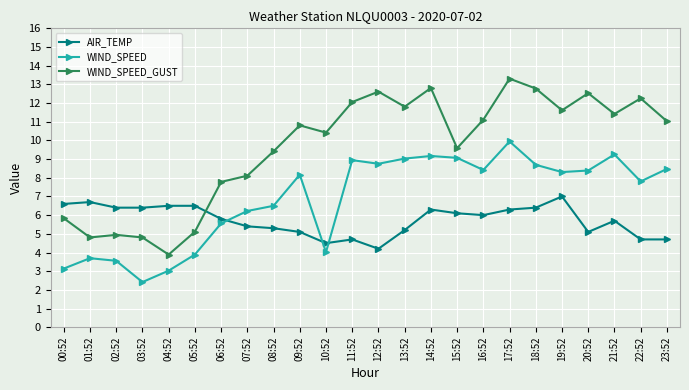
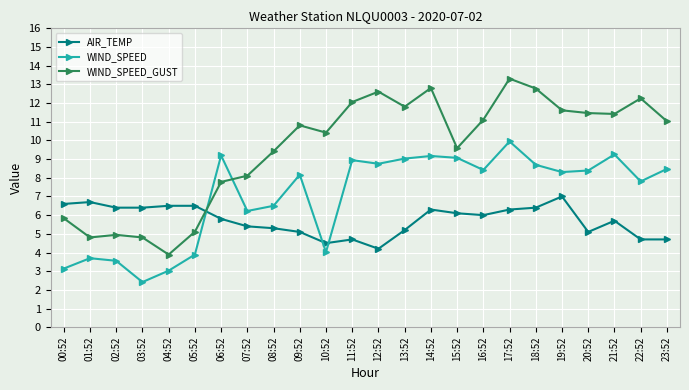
WIND_SPEED, 06:52: 5.6 -> 9.2
WIND_SPEED_GUST, 20:52: 12.5 -> 11.5
